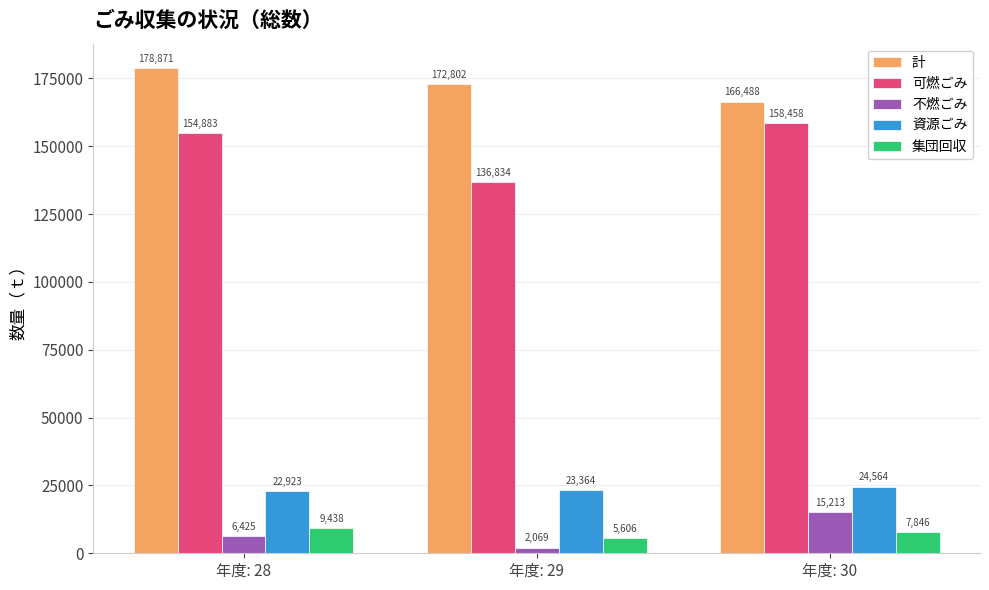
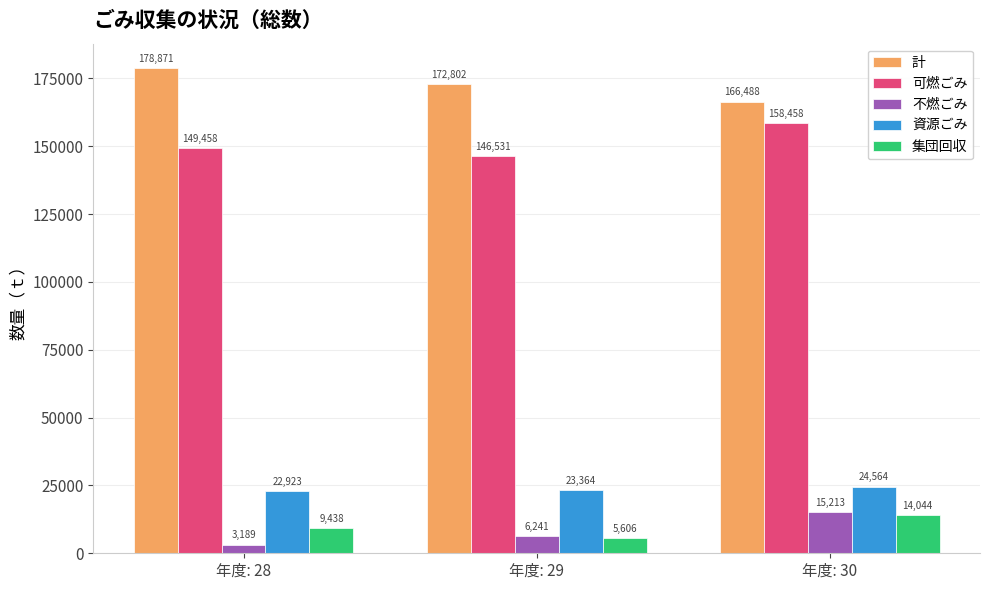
可燃ごみ, 年度: 28: 154,883 -> 149,458
不燃ごみ, 年度: 28: 6,425 -> 3,189
可燃ごみ, 年度: 29: 136,834 -> 146,531
不燃ごみ, 年度: 29: 2,069 -> 6,241
集団回収, 年度: 30: 7,846 -> 14,044
